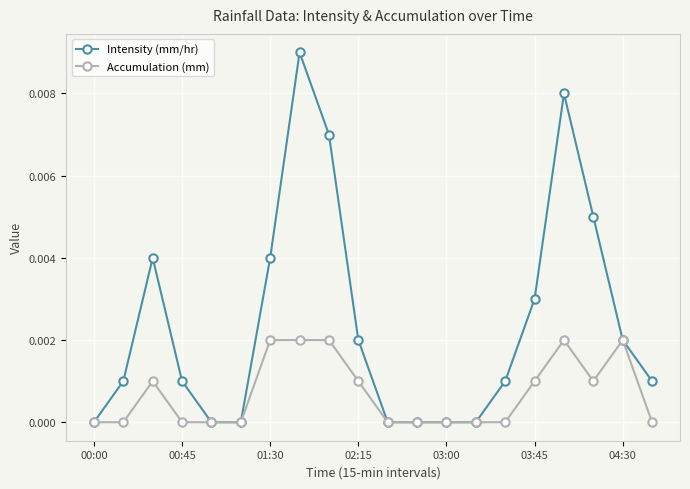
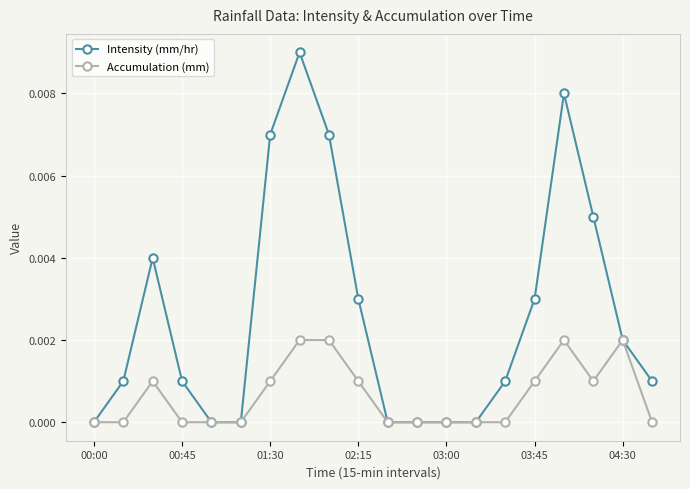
Intensity (mm/hr), 01:30: 0.004 -> 0.007
Accumulation (mm), 01:30: 0.002 -> 0.001
Intensity (mm/hr), 02:15: 0.002 -> 0.003
